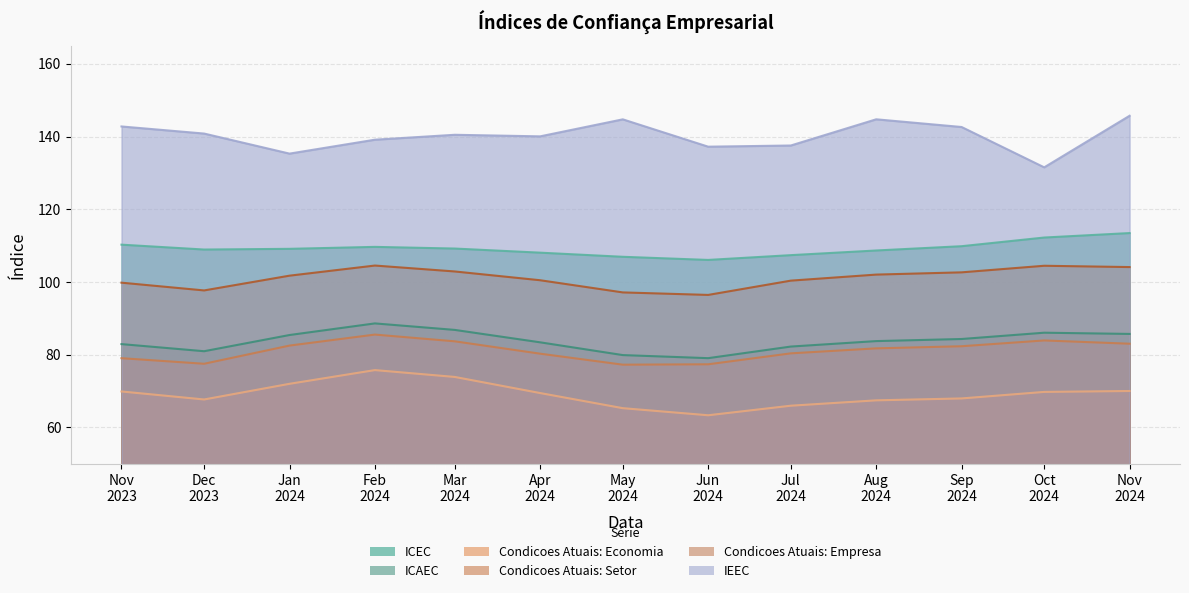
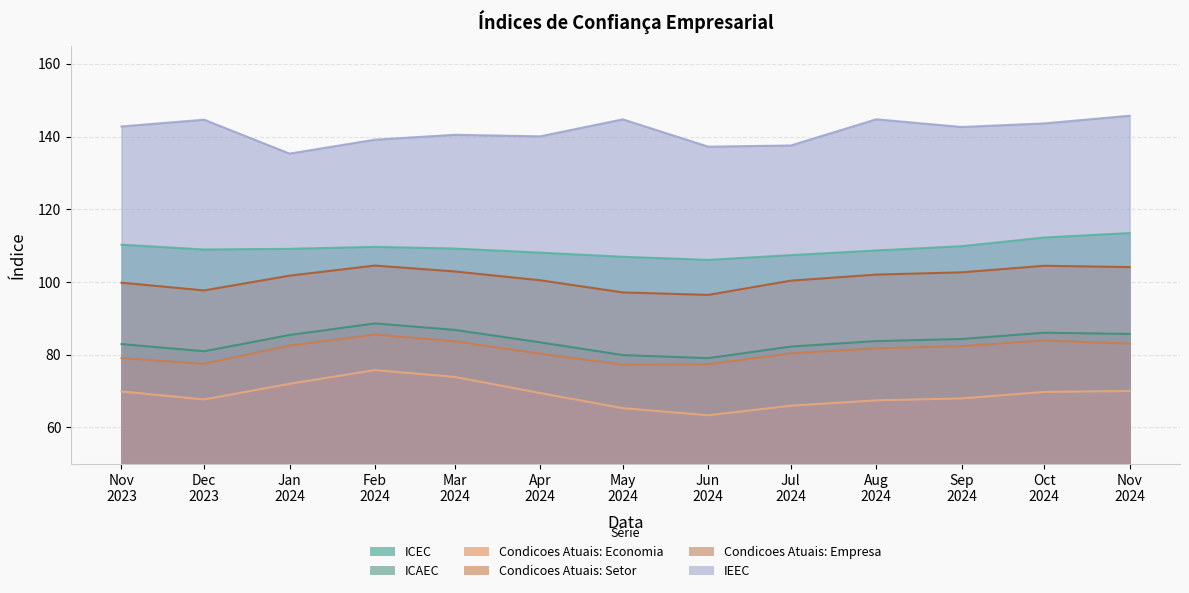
IEEC, Dec 2023: 141 -> 145
IEEC, Oct 2024: 132 -> 144
